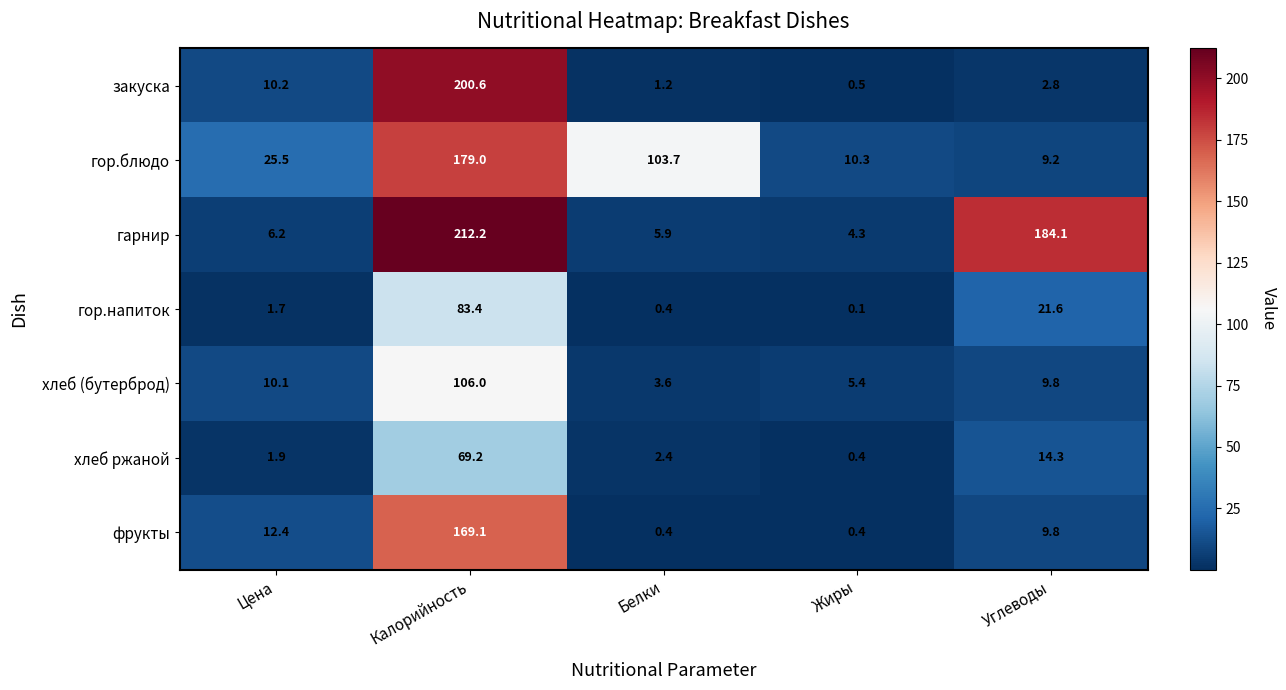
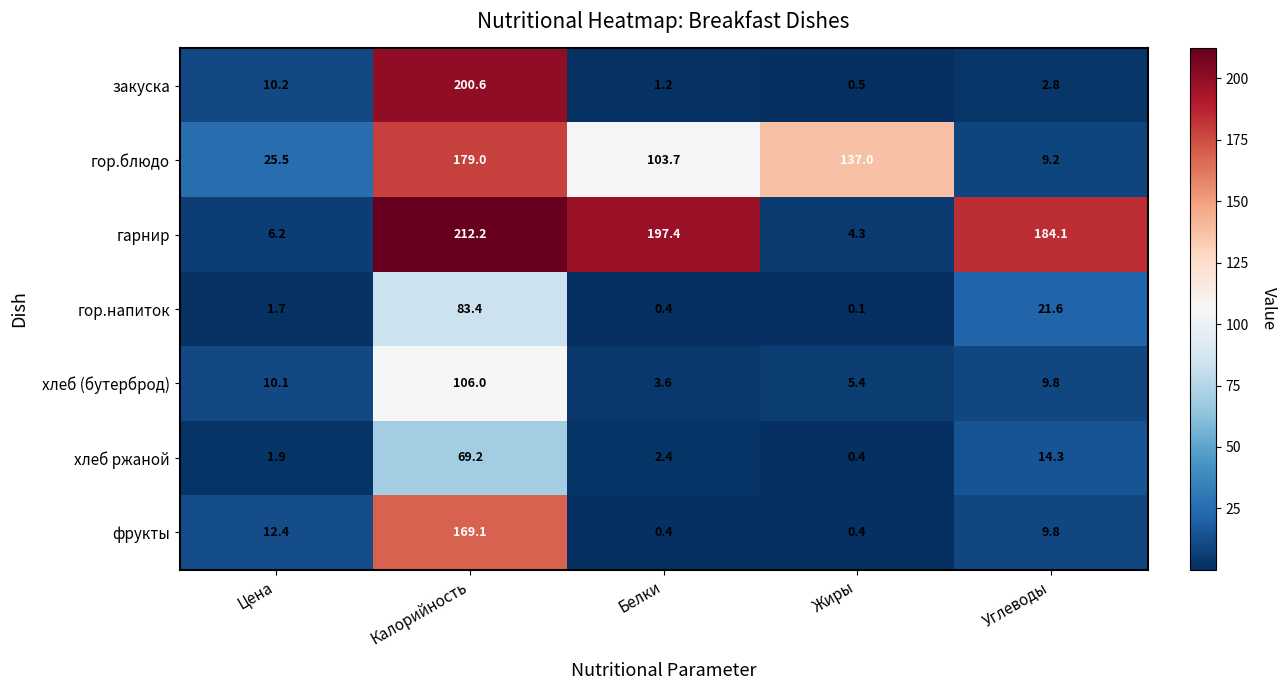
гор.блюдо, Жиры: 10.3 -> 137.0
гарнир, Белки: 5.9 -> 197.4
